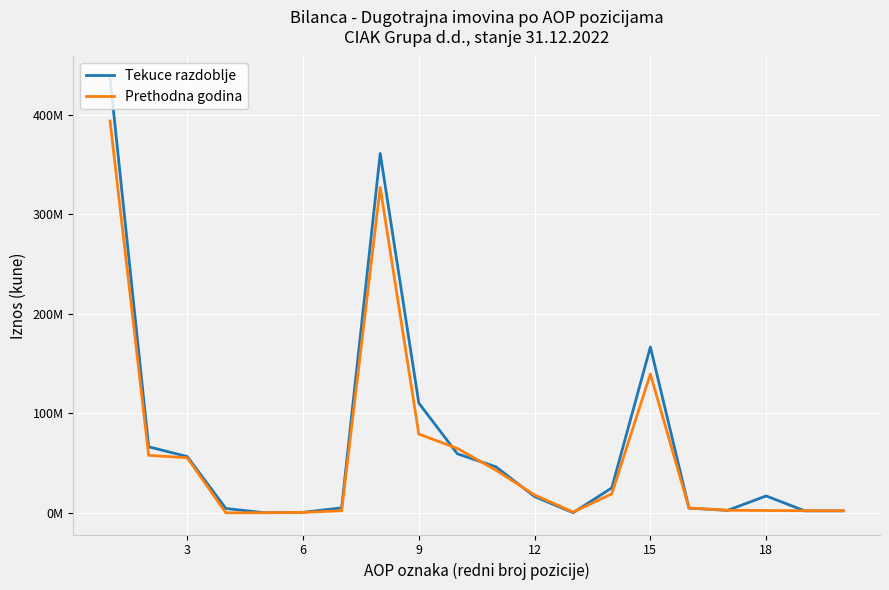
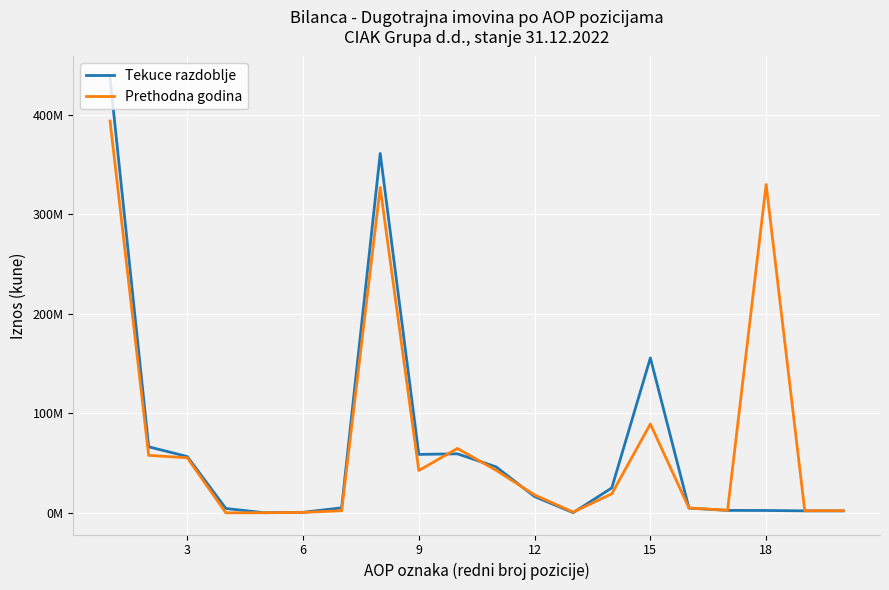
Tekuce razdoblje, 9: 110000000 -> 60000000
Prethodna godina, 9: 80000000 -> 40000000
Tekuce razdoblje, 15: 170000000 -> 160000000
Prethodna godina, 15: 140000000 -> 90000000
Tekuce razdoblje, 18: 20000000 -> 0
Prethodna godina, 18: 0 -> 330000000
